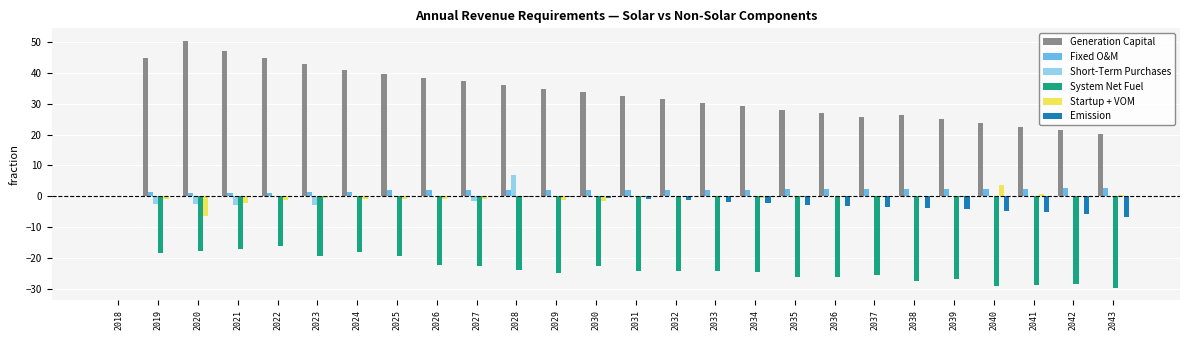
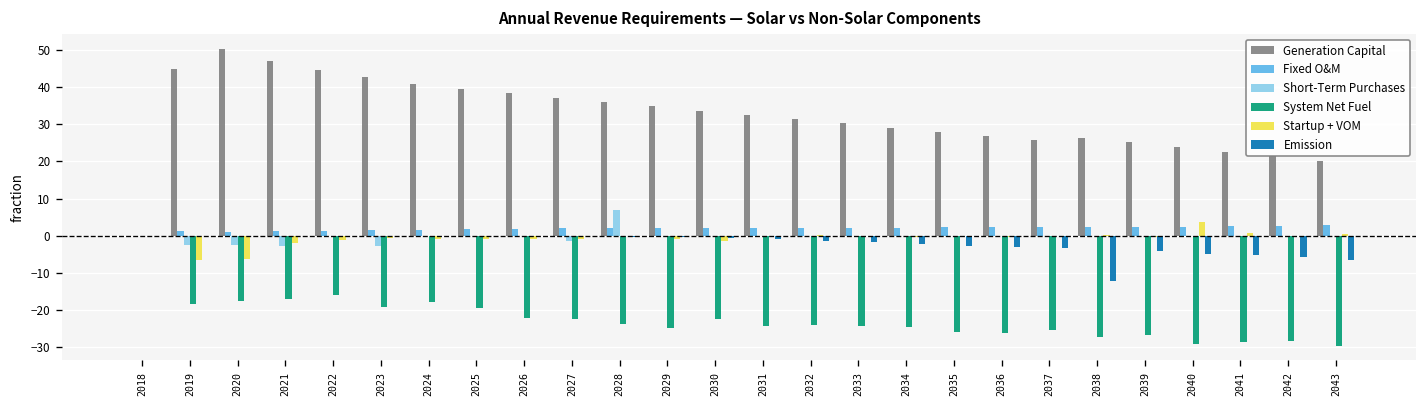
Startup + VOM, 2019: -1 -> -6
Emission, 2038: -4 -> -12
